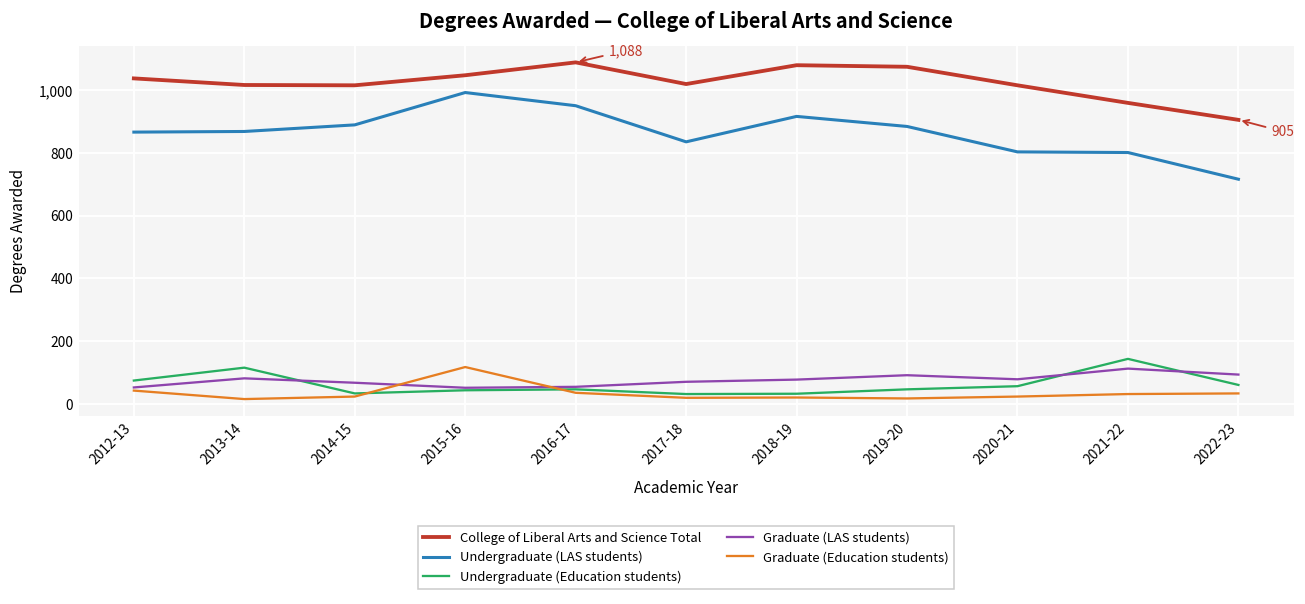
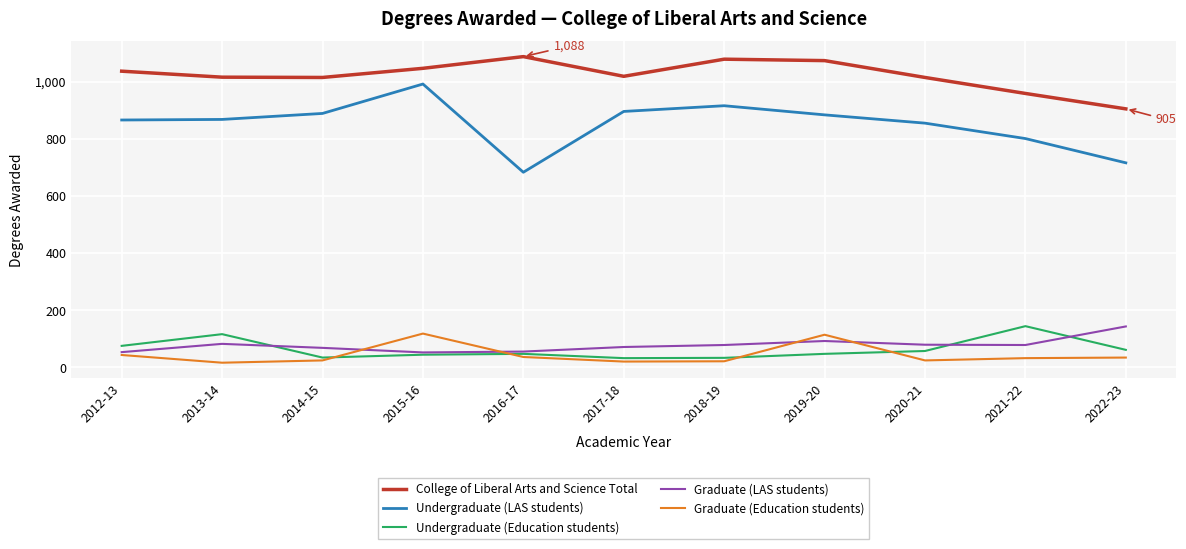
Undergraduate (LAS students), 2016-17: 950 -> 680
Undergraduate (LAS students), 2017-18: 840 -> 900
Graduate (Education students), 2019-20: 20 -> 110
Undergraduate (LAS students), 2020-21: 800 -> 860
Graduate (LAS students), 2021-22: 110 -> 80
Graduate (LAS students), 2022-23: 90 -> 140
